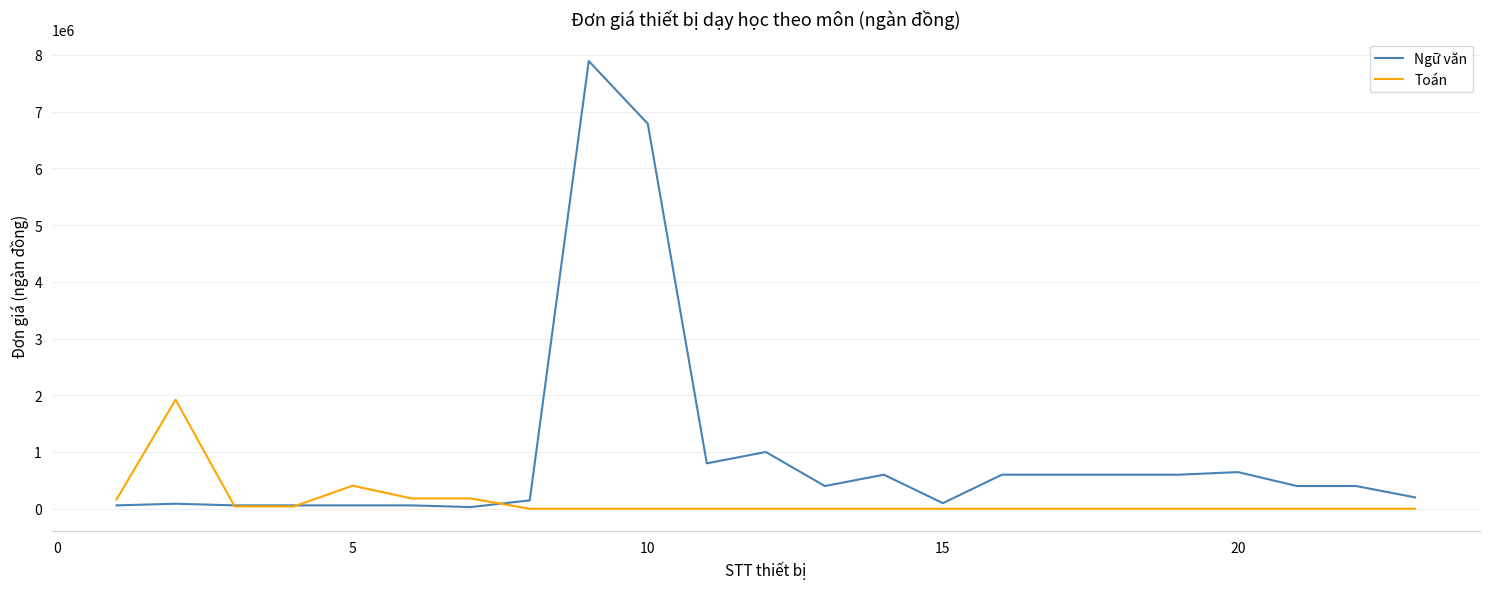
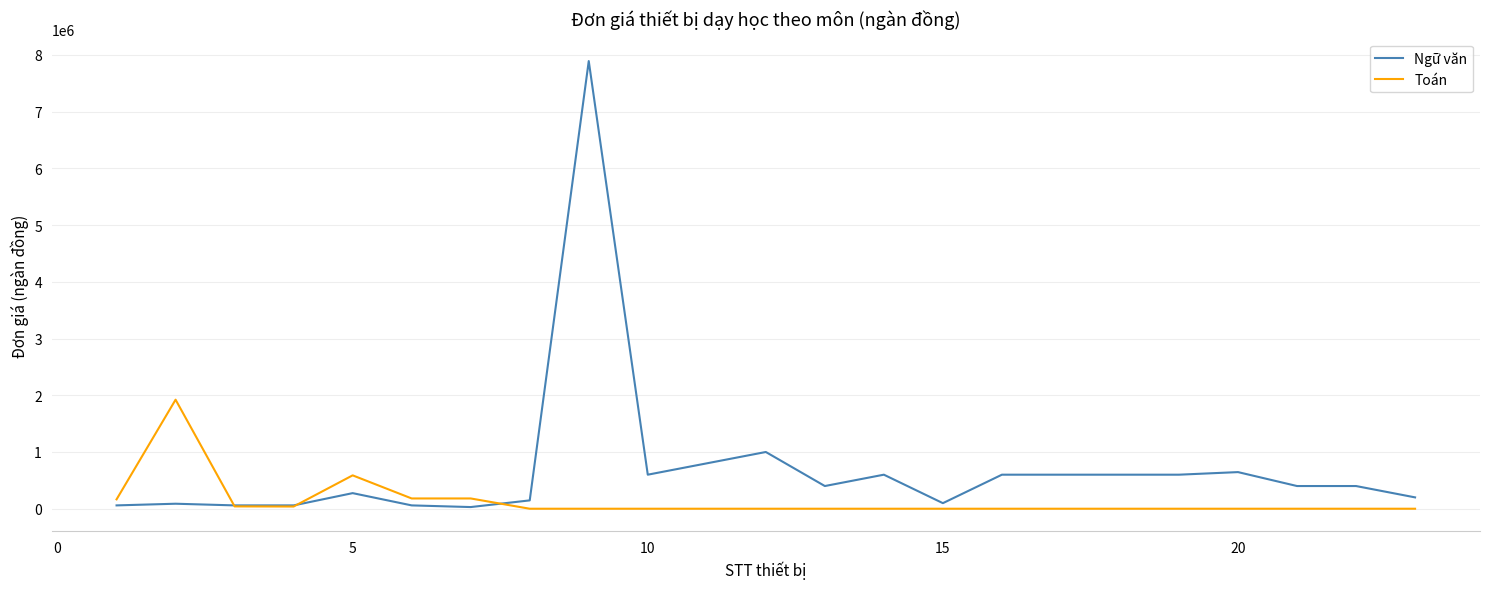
Ngữ văn, 5: 100000 -> 300000
Toán, 5: 400000 -> 600000
Ngữ văn, 10: 6800000 -> 600000
